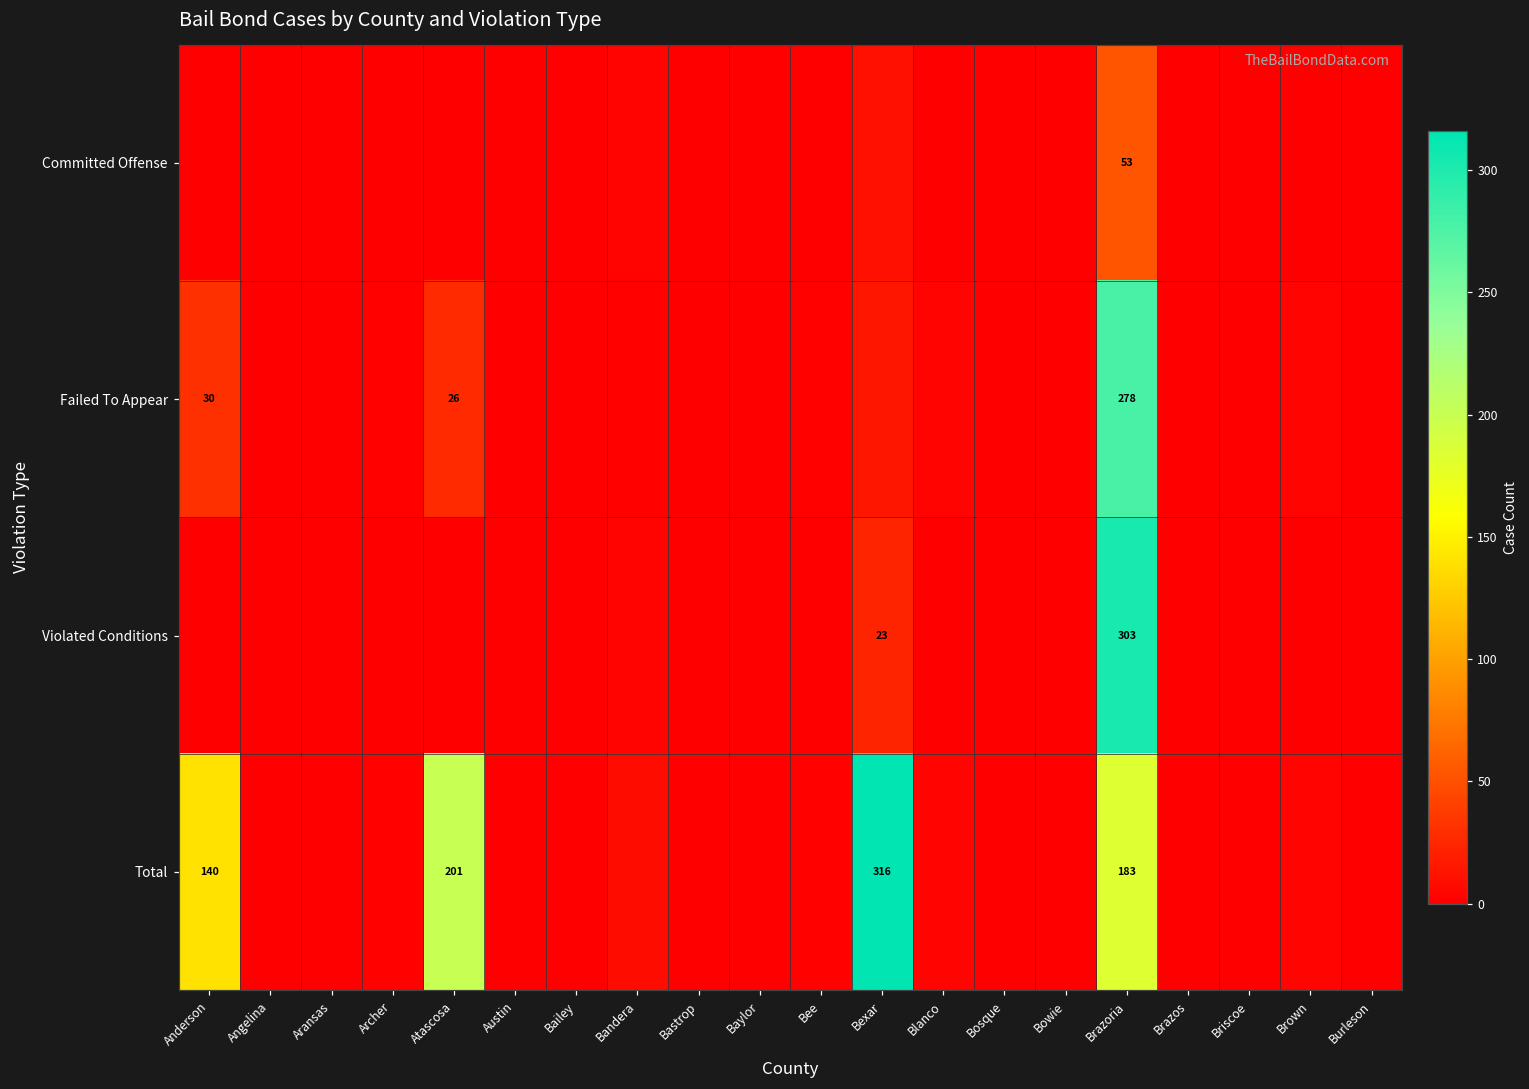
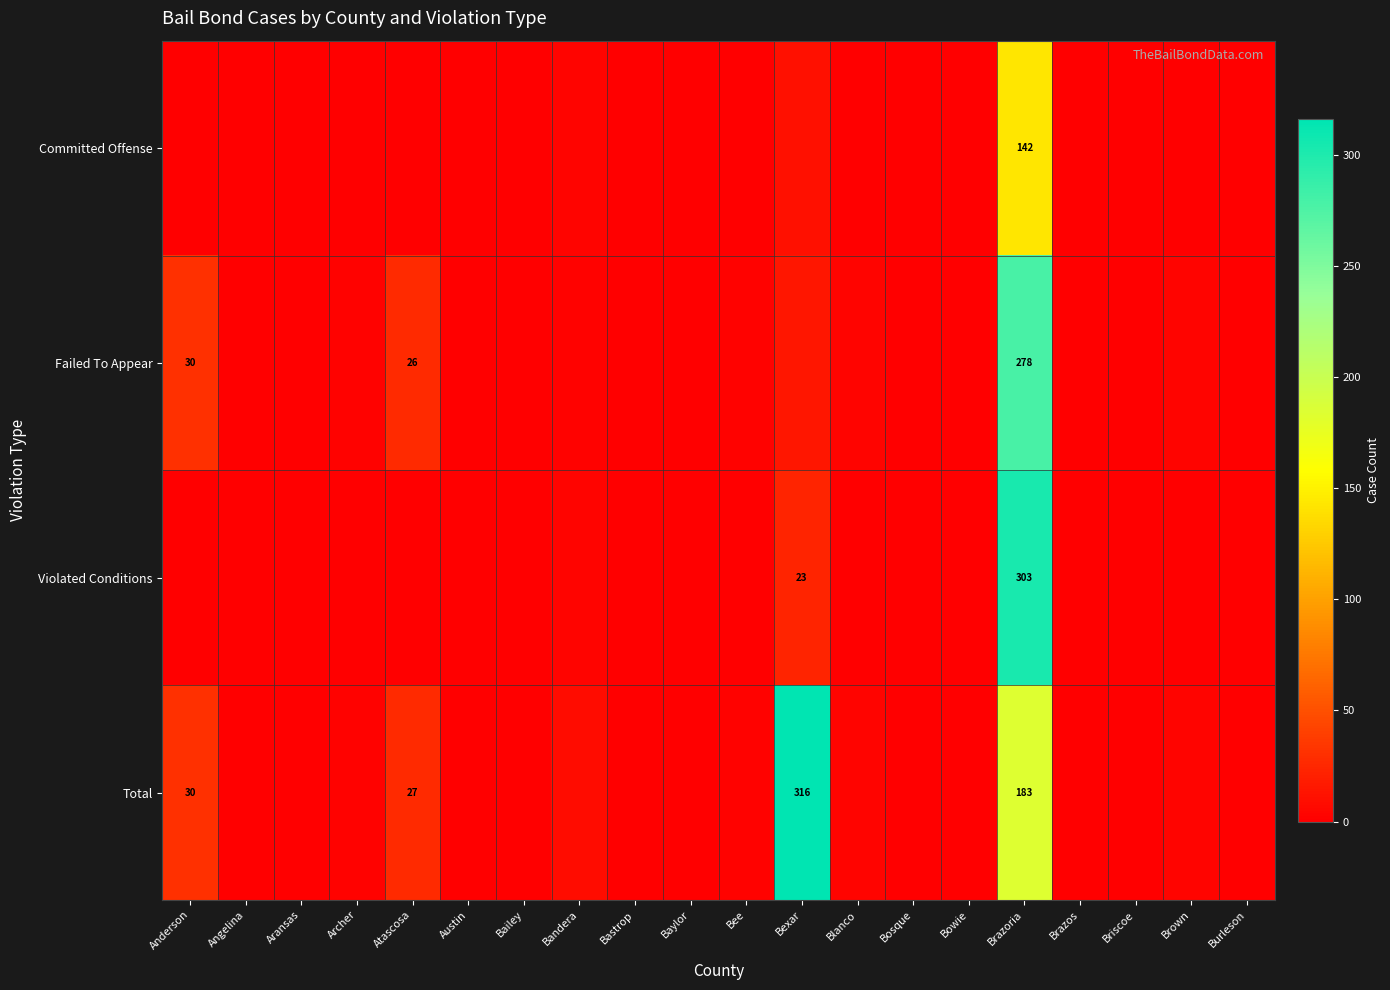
Committed Offense, Brazoria: 53 -> 142
Total, Anderson: 140 -> 30
Total, Atascosa: 201 -> 27
